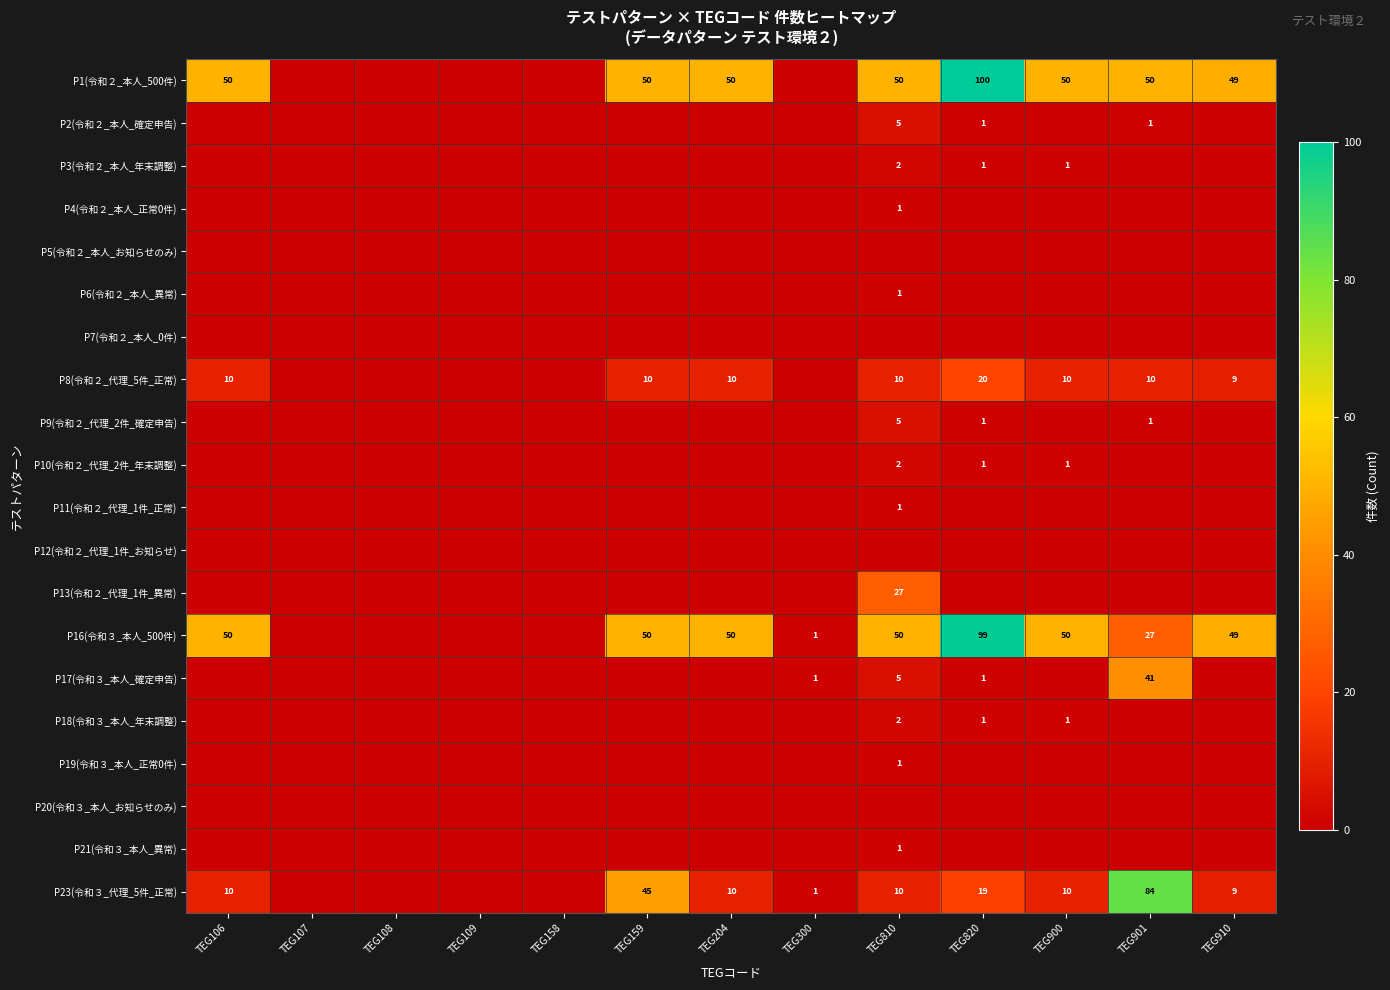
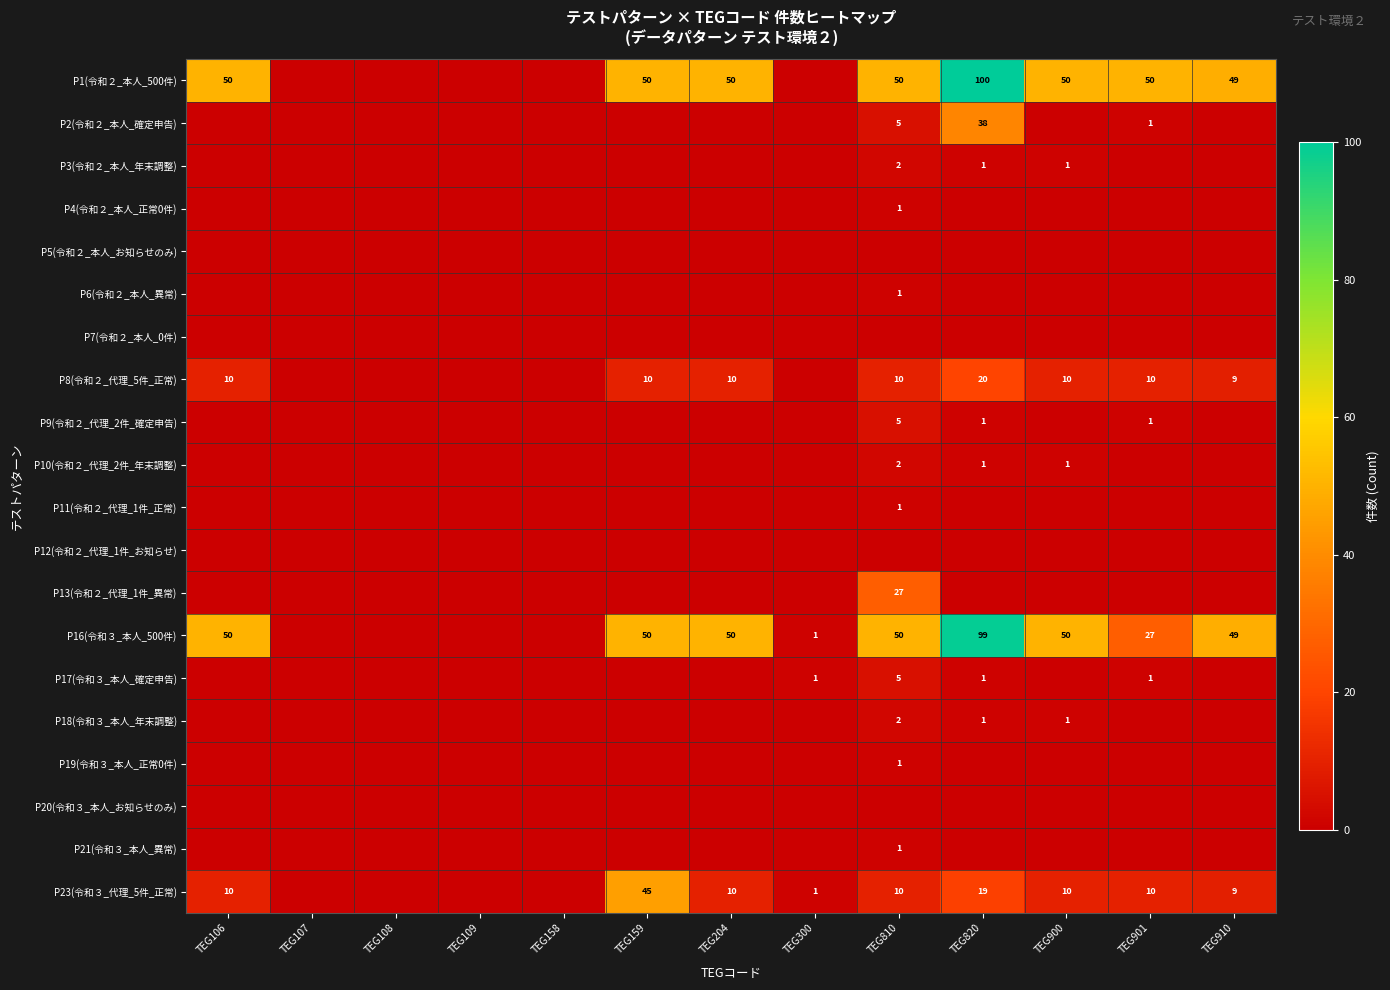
P2(令和２_本人_確定申告), TEG820: 1 -> 38
P17(令和３_本人_確定申告), TEG901: 41 -> 1
P23(令和３_代理_5件_正常), TEG901: 84 -> 10
